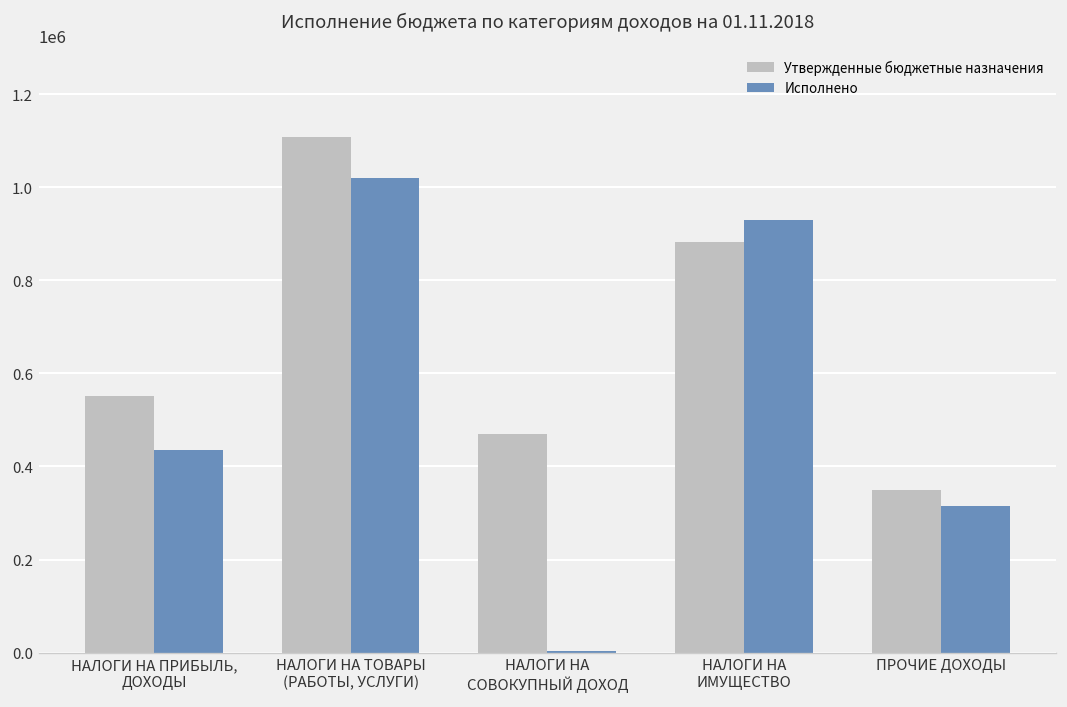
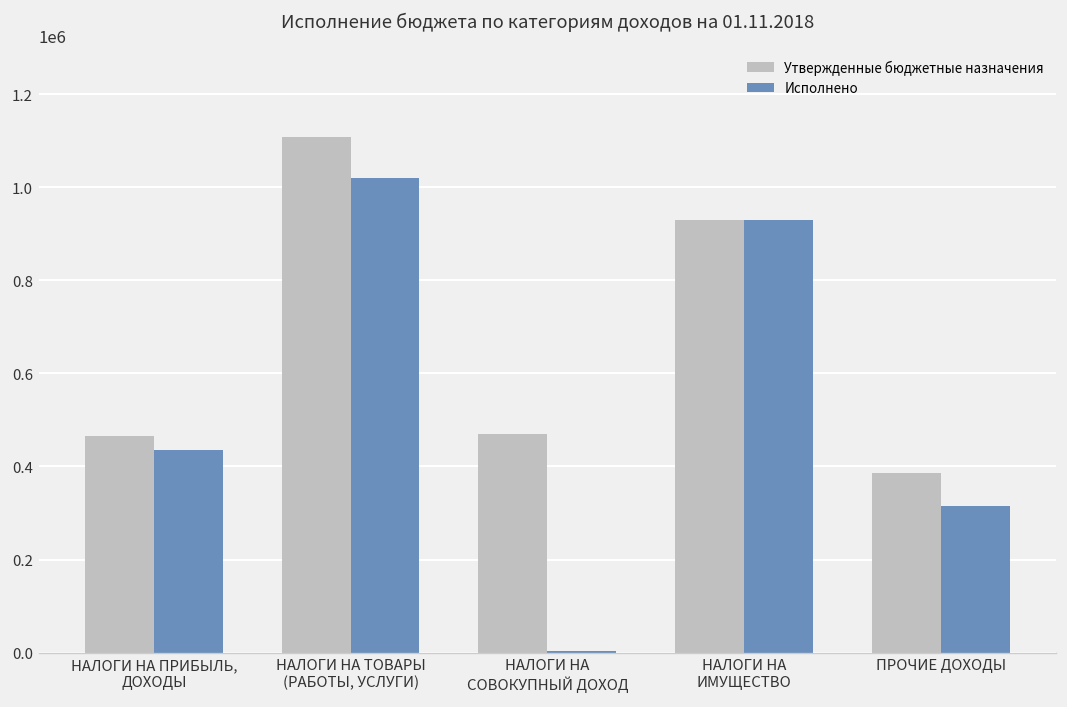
Утвержденные бюджетные назначения, НАЛОГИ НА ПРИБЫЛЬ, ДОХОДЫ: 550000 -> 470000
Утвержденные бюджетные назначения, НАЛОГИ НА ИМУЩЕСТВО: 880000 -> 930000
Утвержденные бюджетные назначения, ПРОЧИЕ ДОХОДЫ: 350000 -> 390000
